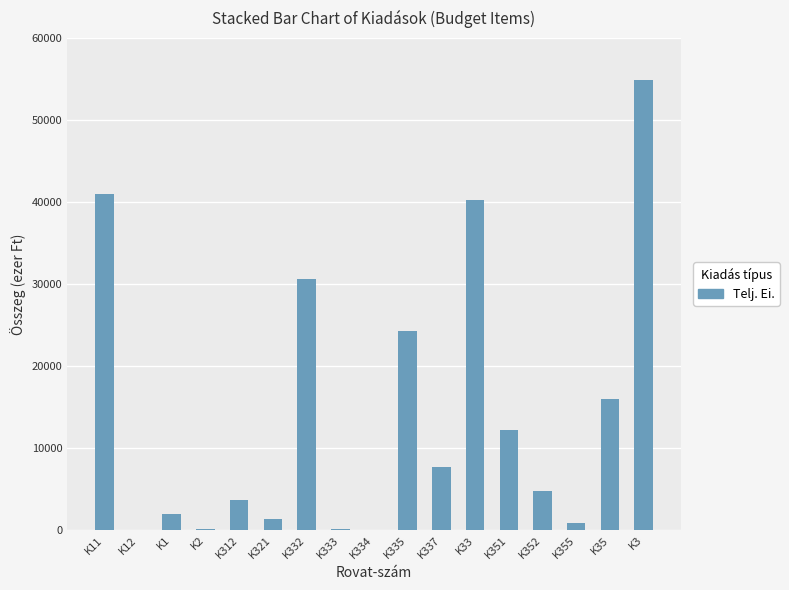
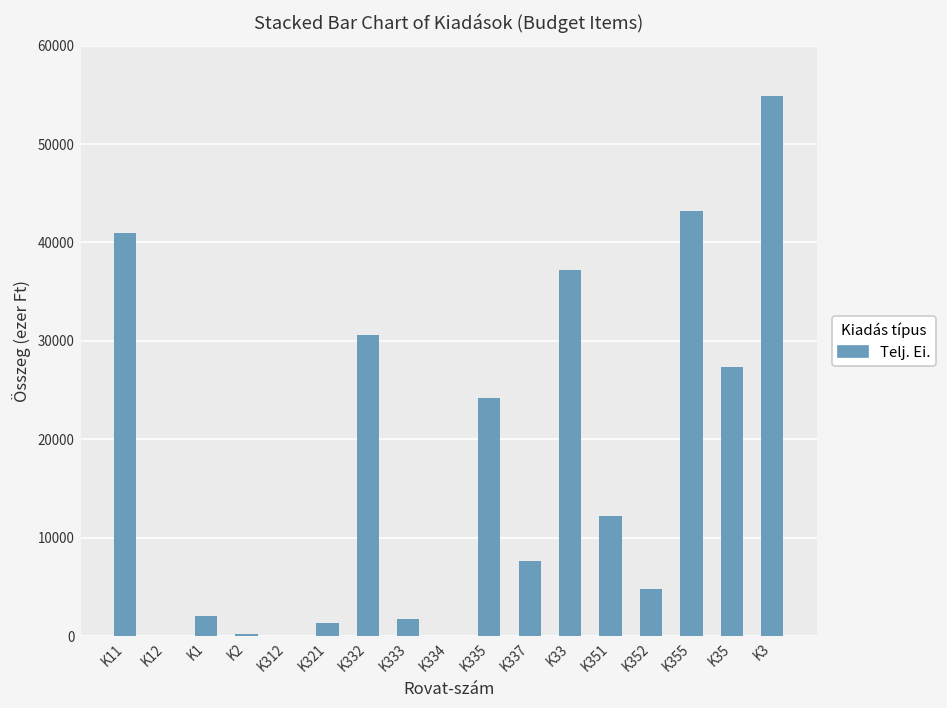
K312: 4000 -> 0
K333: 0 -> 2000
K33: 40000 -> 37000
K355: 1000 -> 43000
K35: 16000 -> 27000
